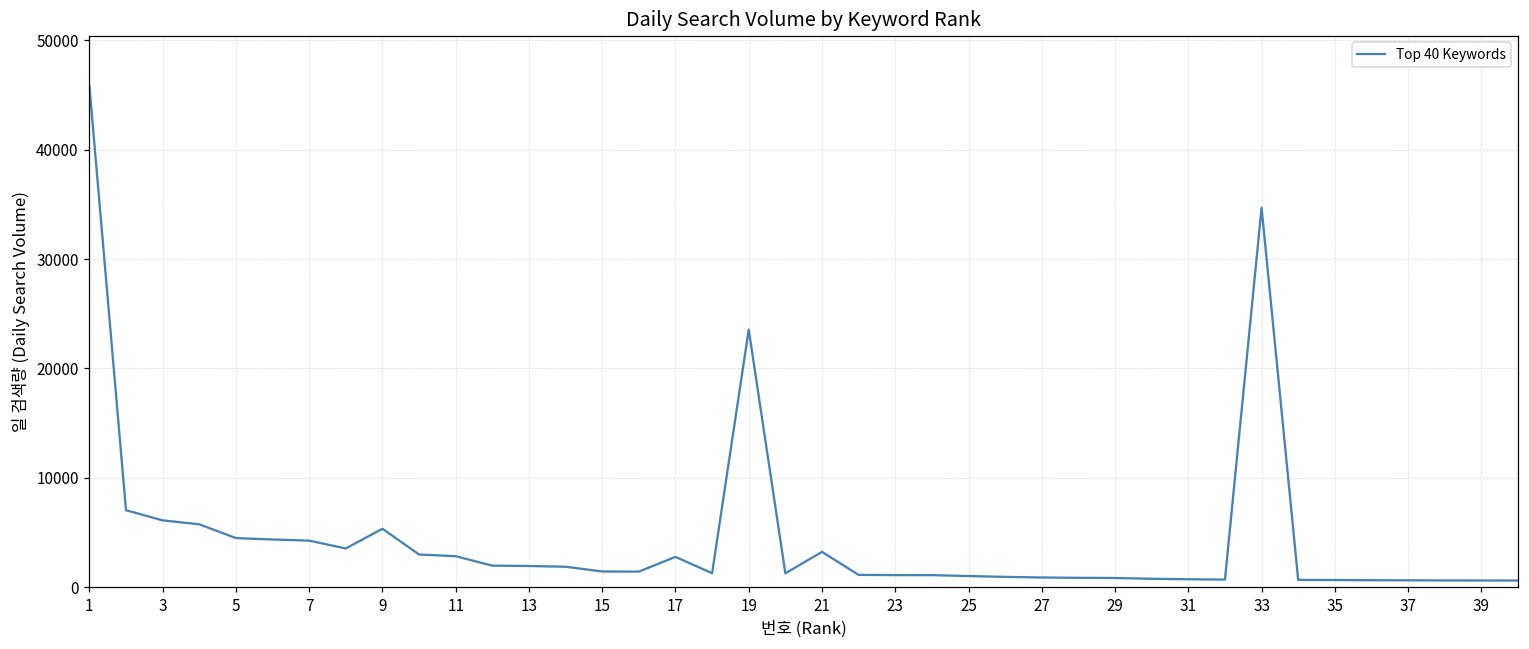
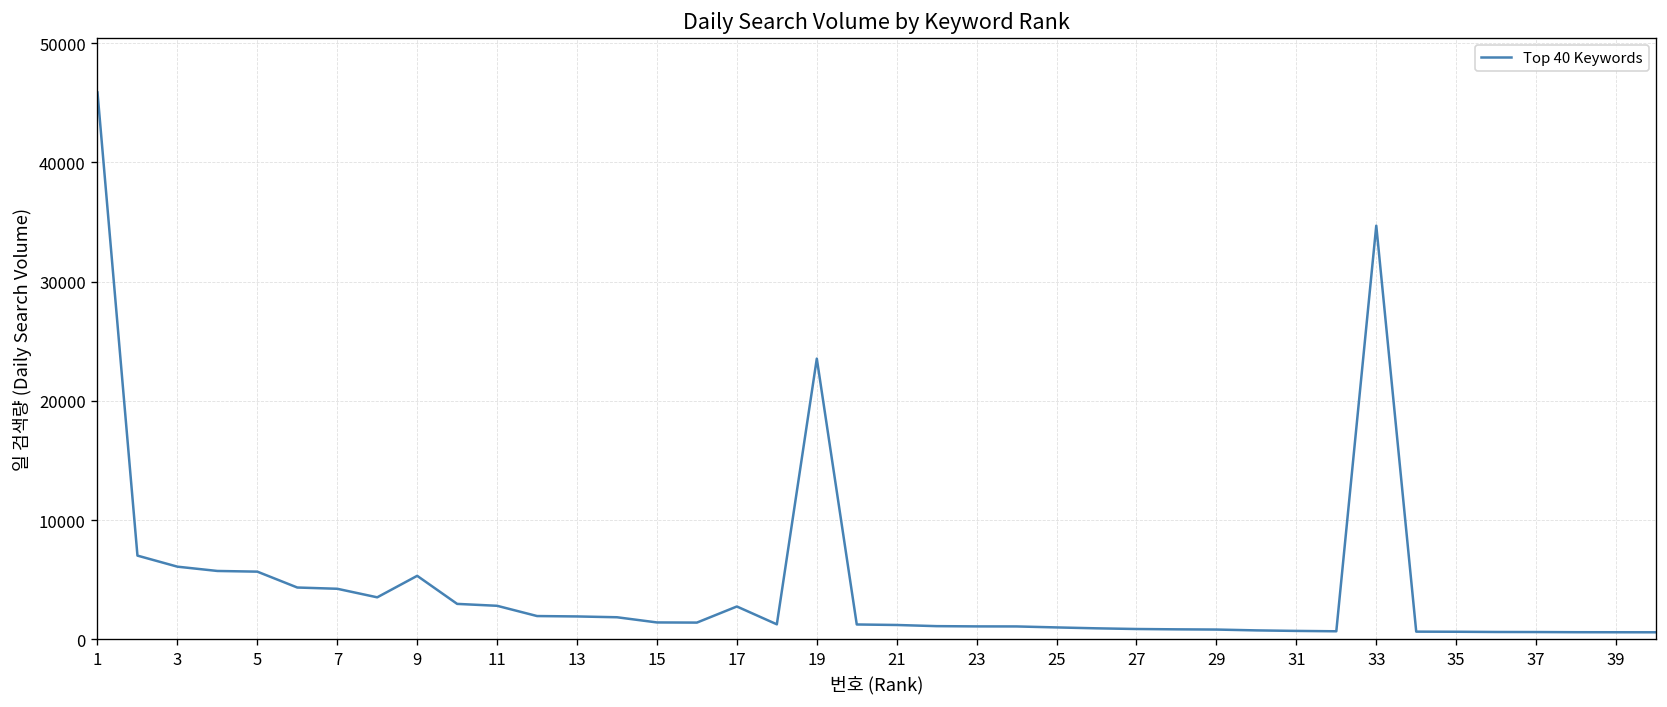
5: 4000 -> 6000
21: 3000 -> 1000
